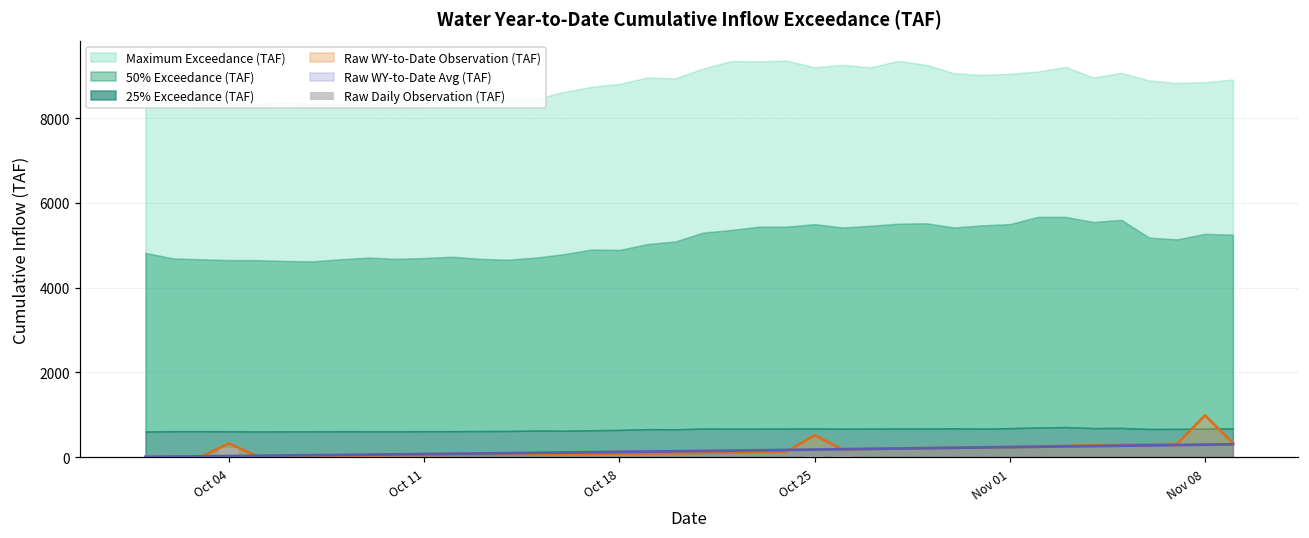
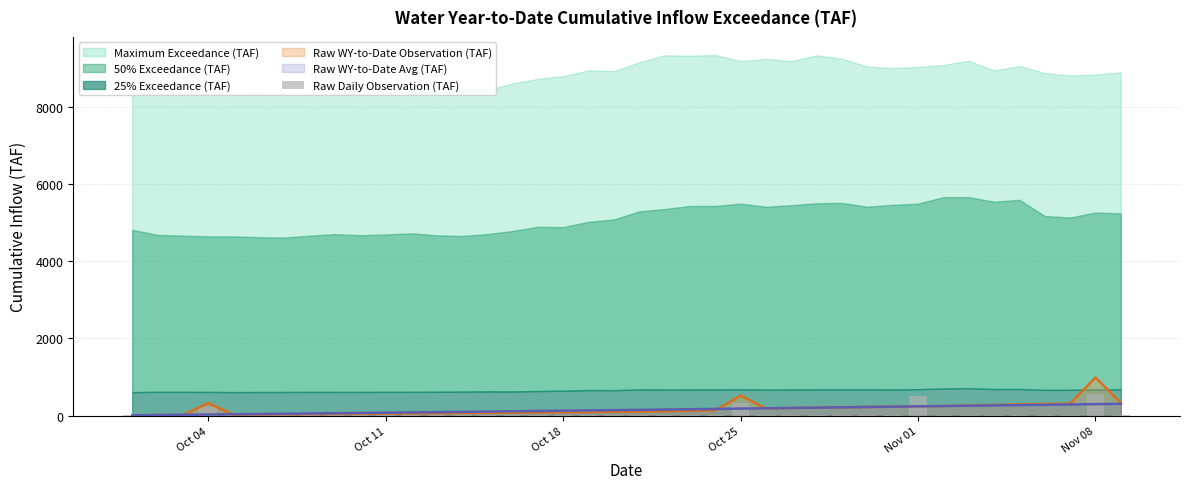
Raw Daily Observation (TAF), Oct 25: 0 -> 300
Raw Daily Observation (TAF), Nov 01: 0 -> 500
Raw Daily Observation (TAF), Nov 08: 0 -> 600
